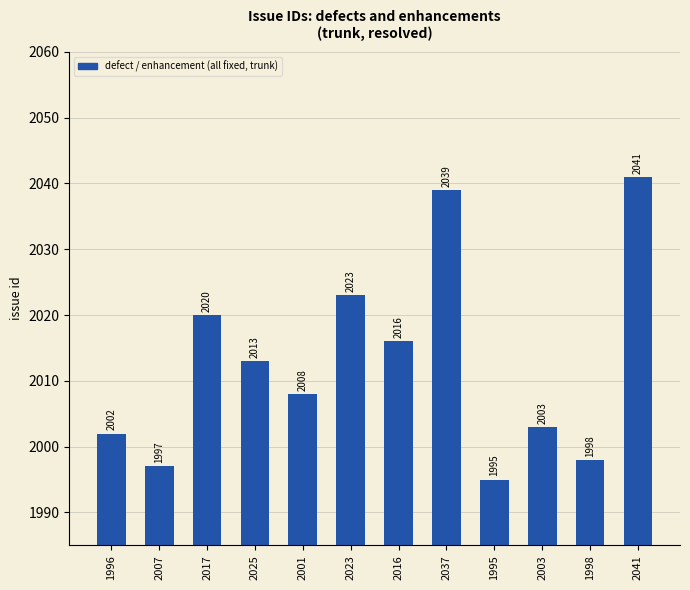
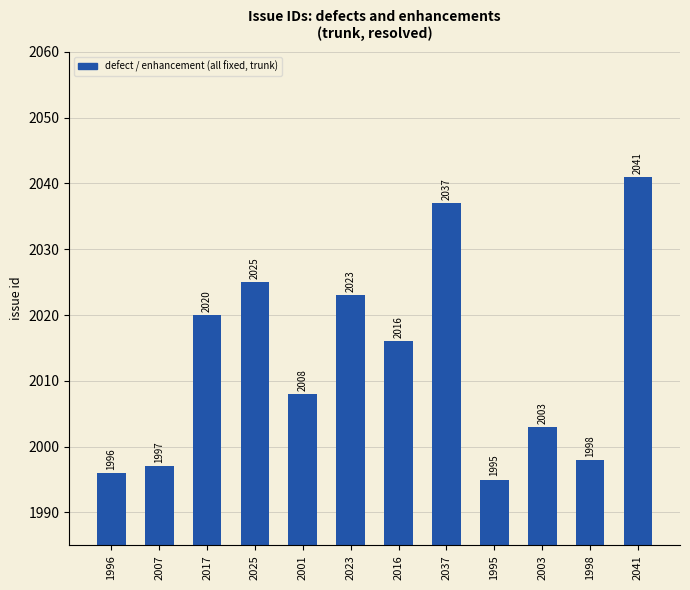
1996: 2002 -> 1996
2025: 2013 -> 2025
2037: 2039 -> 2037
